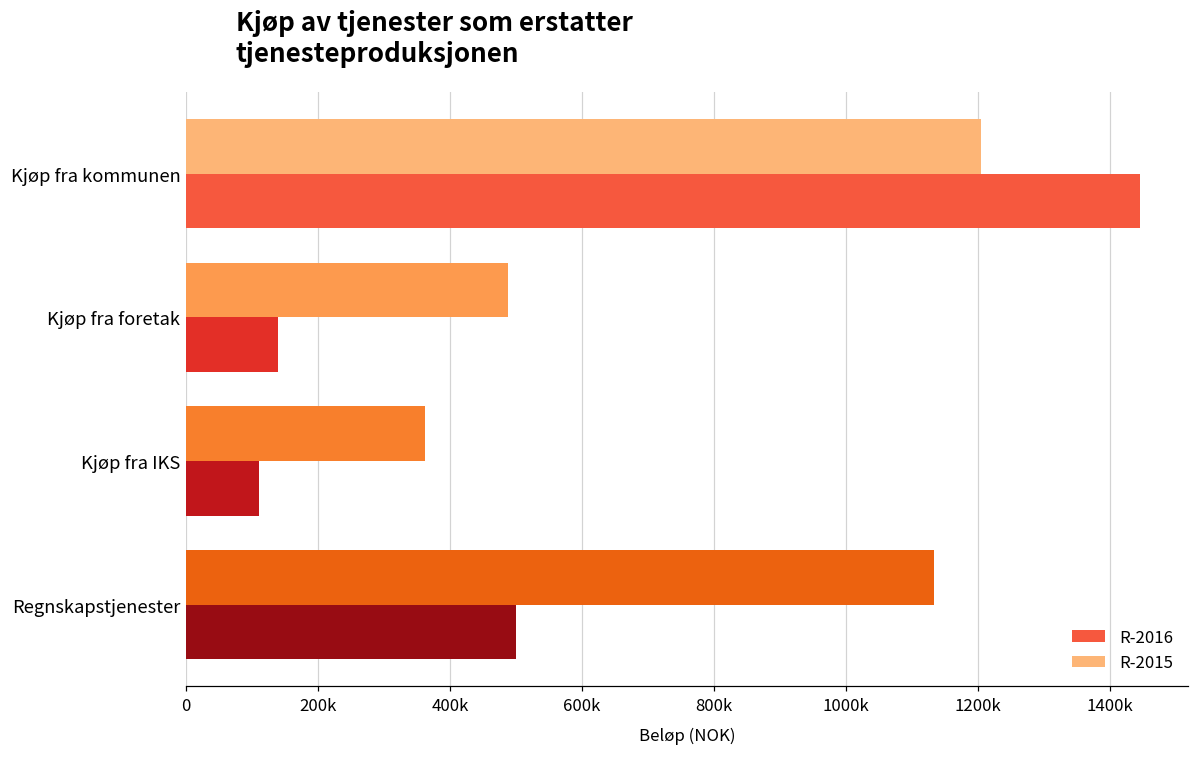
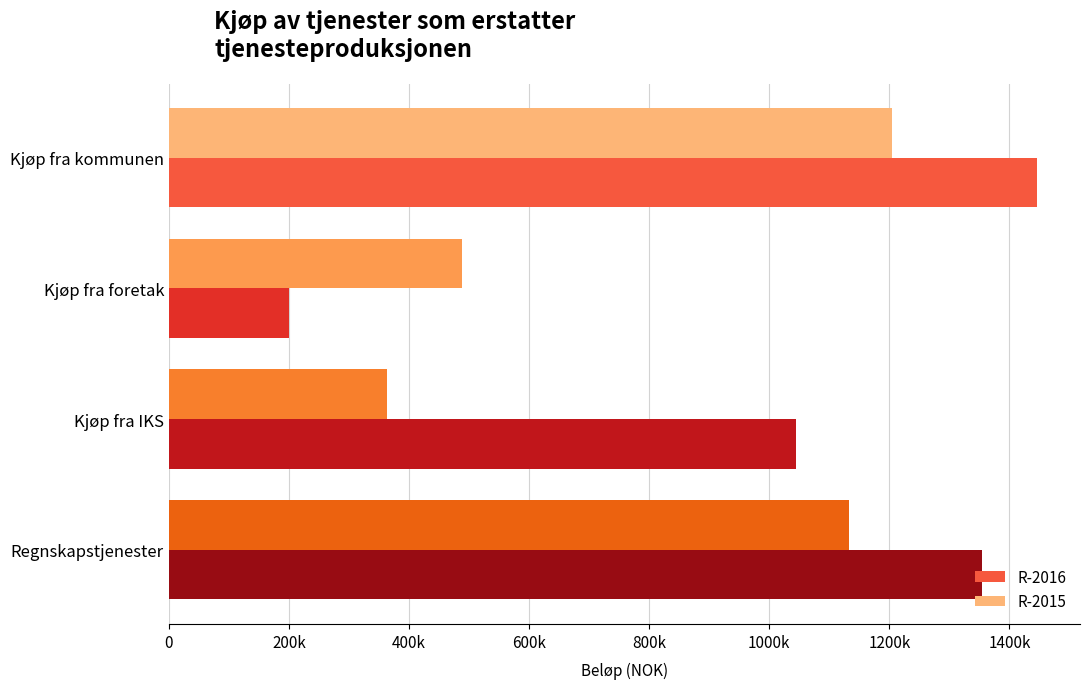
R-2016, Kjøp fra foretak: 140000 -> 200000
R-2016, Kjøp fra IKS: 110000 -> 1040000
R-2016, Regnskapstjenester: 500000 -> 1350000
